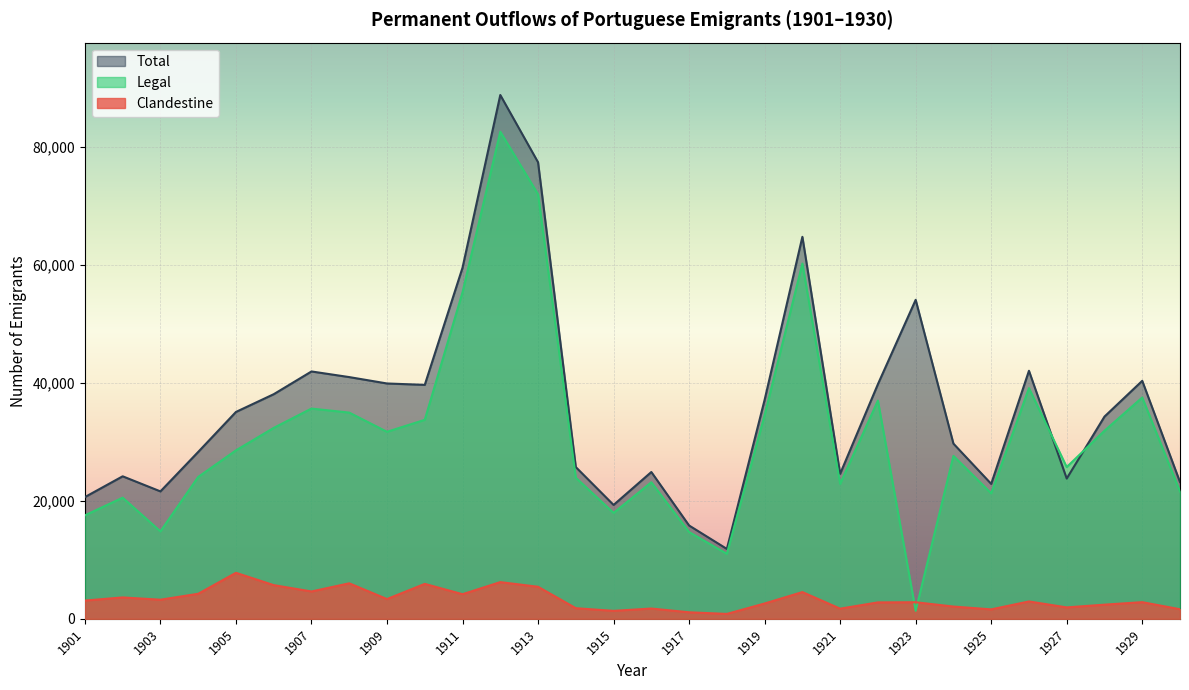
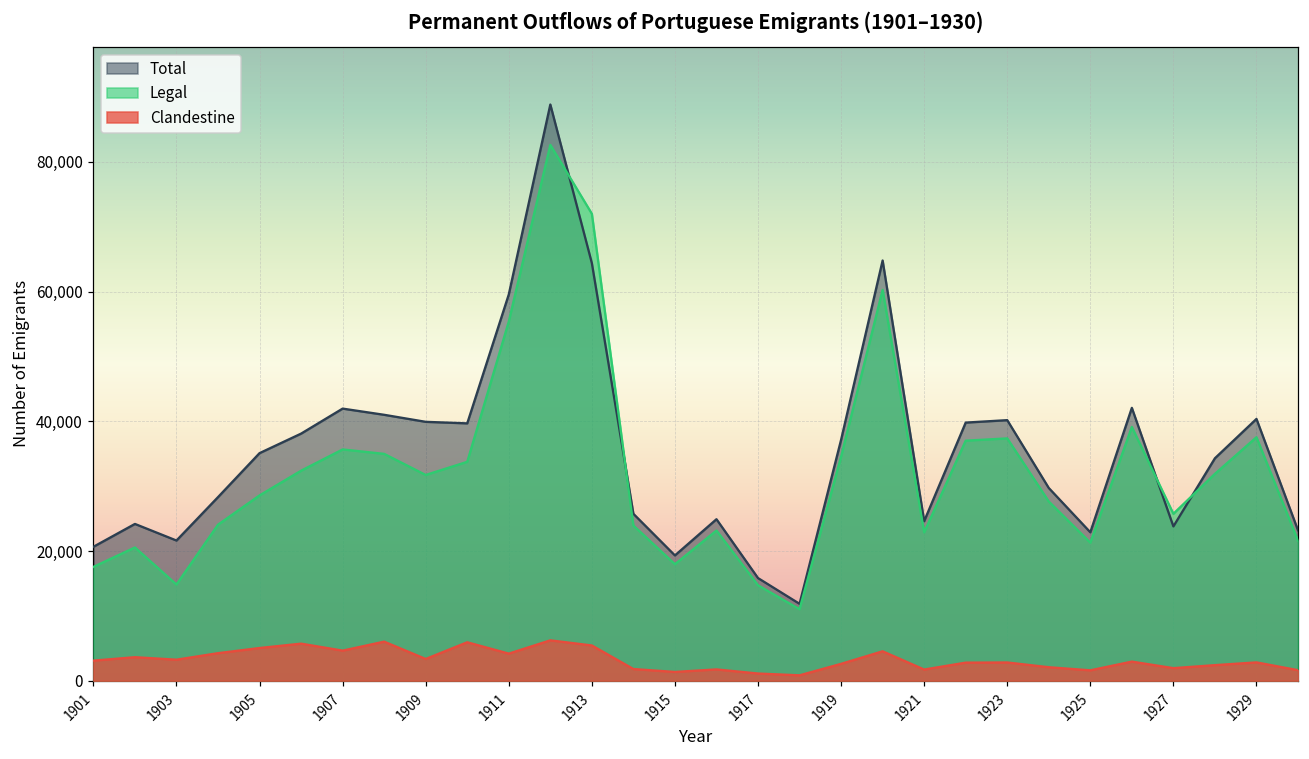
Clandestine, 1905: 8,000 -> 5,000
Total, 1913: 77,000 -> 64,000
Total, 1923: 54,000 -> 40,000
Legal, 1923: 1,000 -> 37,000
